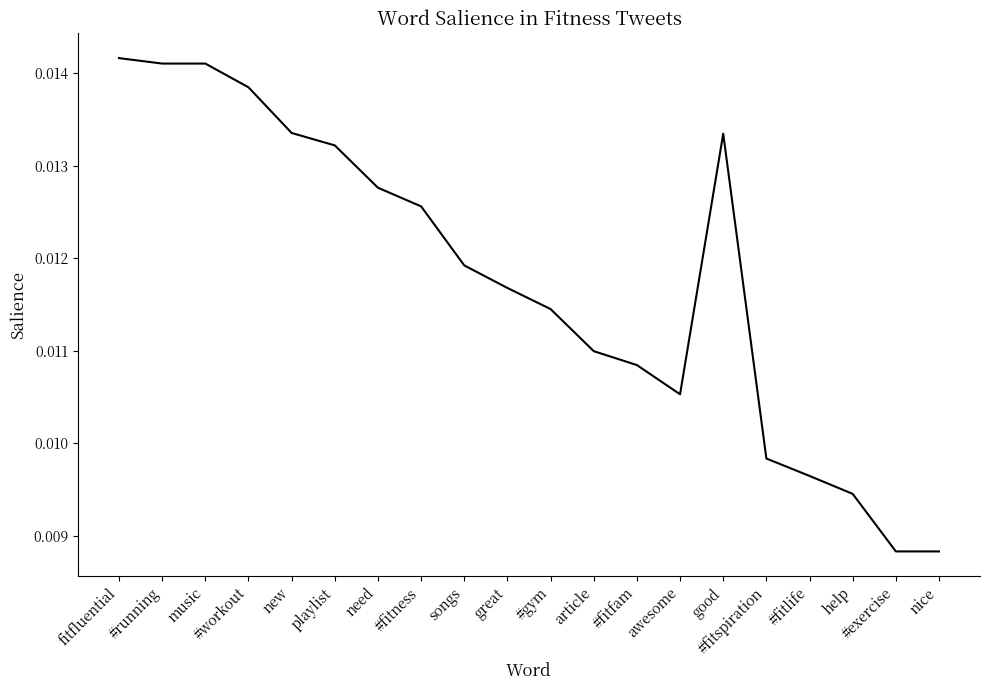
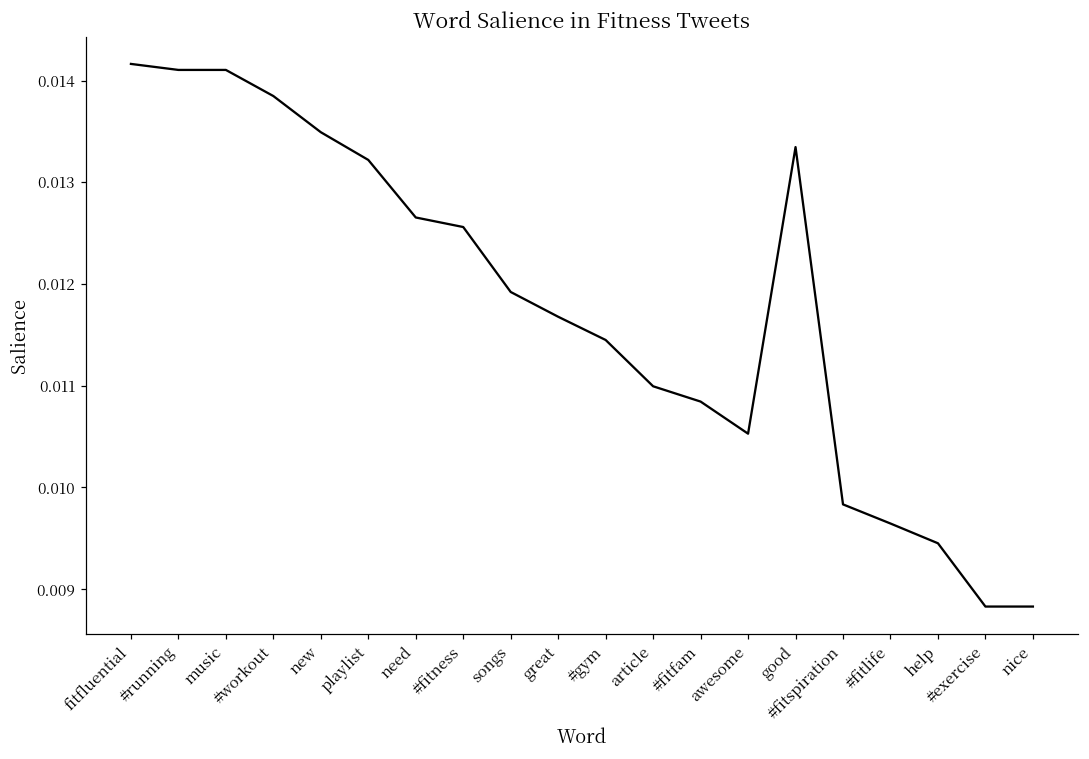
new: 0.0134 -> 0.0135
need: 0.0128 -> 0.0127
